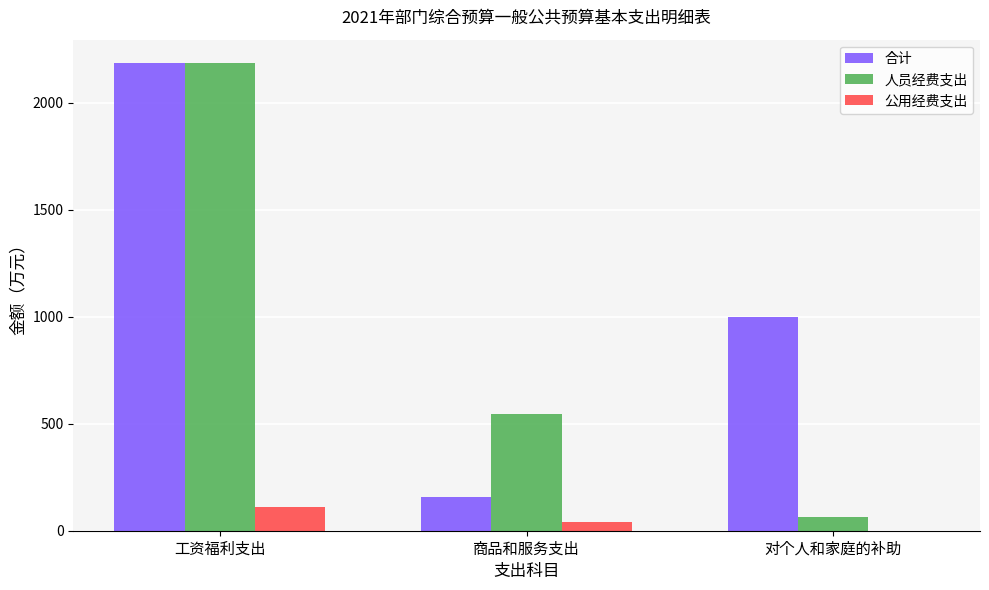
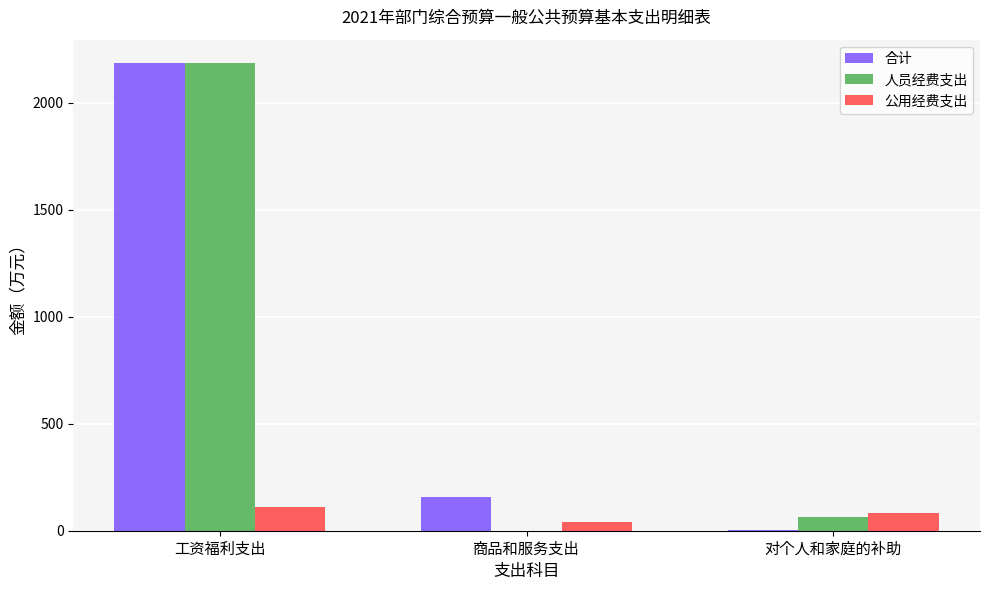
人员经费支出, 商品和服务支出: 550 -> 0
合计, 对个人和家庭的补助: 1000 -> 10
公用经费支出, 对个人和家庭的补助: 0 -> 90
